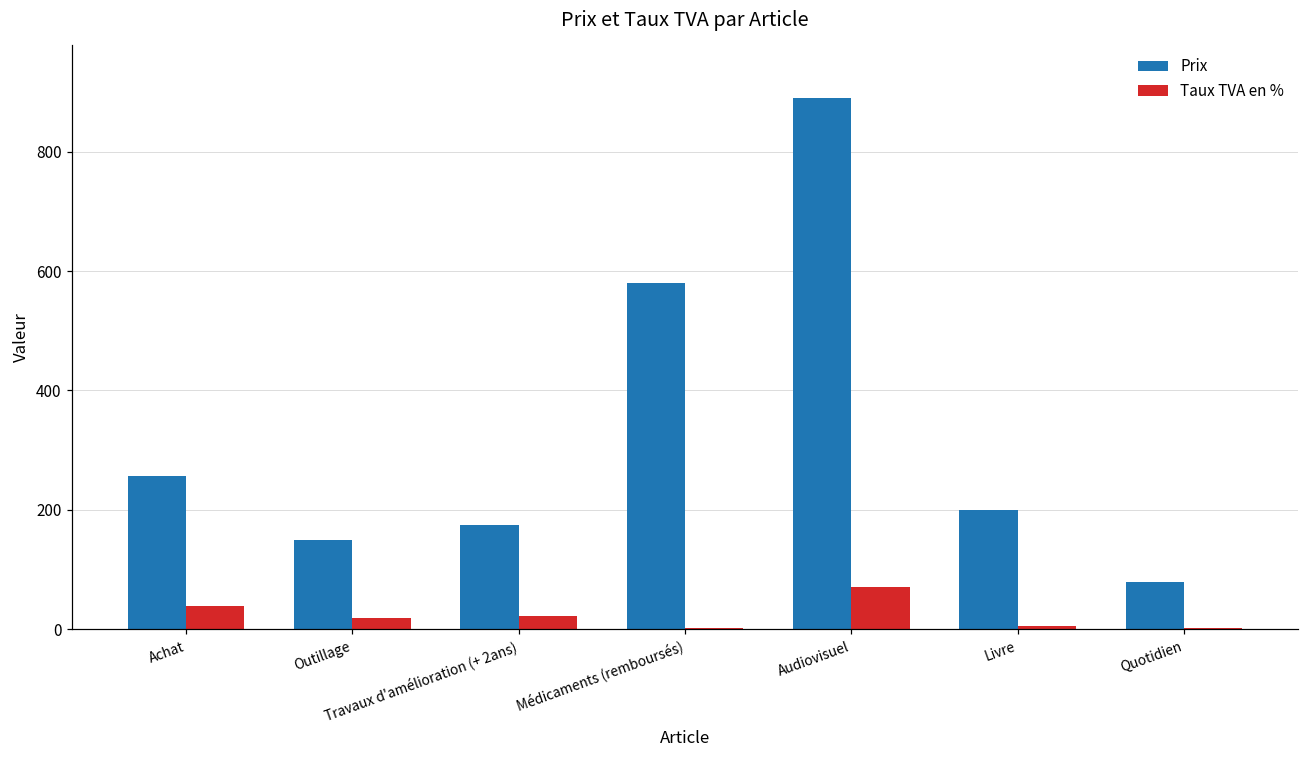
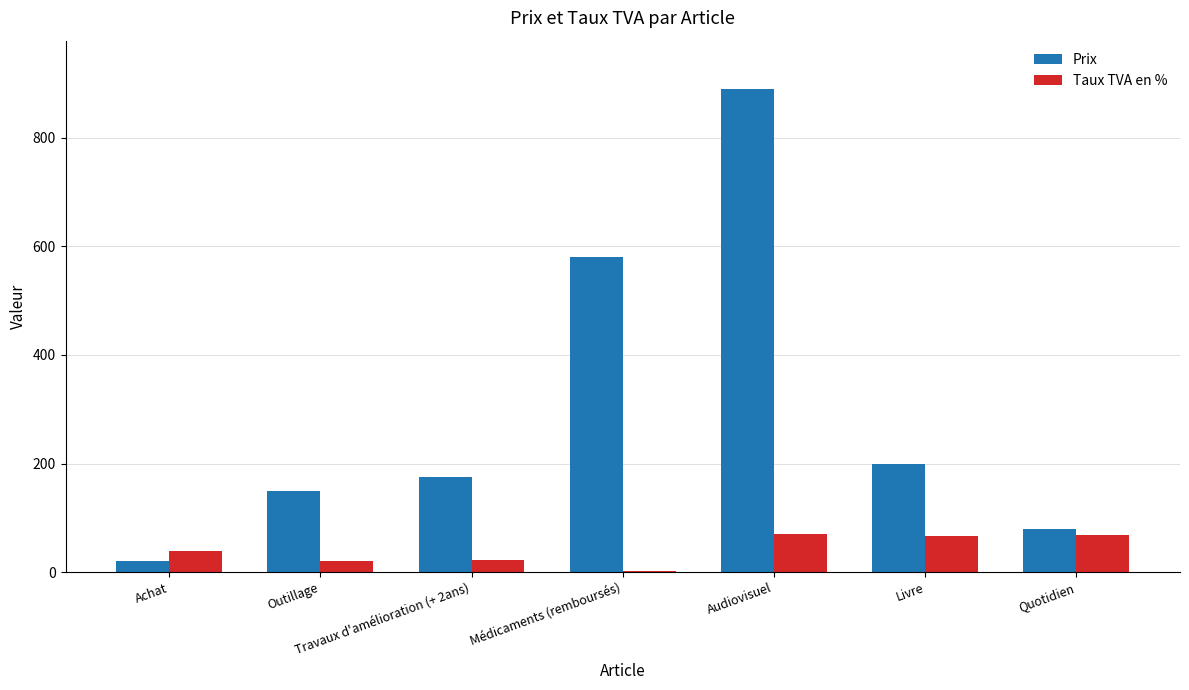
Prix, Achat: 260 -> 20
Taux TVA en %, Livre: 10 -> 70
Taux TVA en %, Quotidien: 0 -> 70
